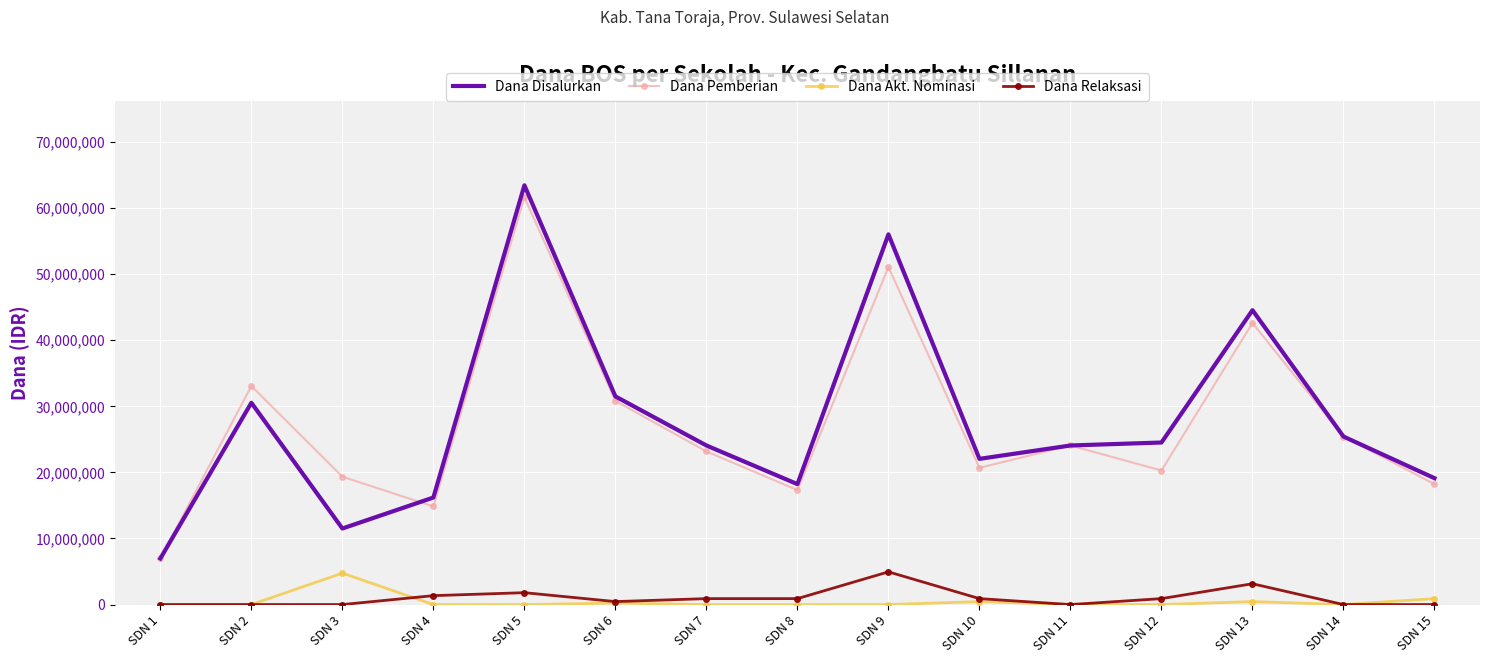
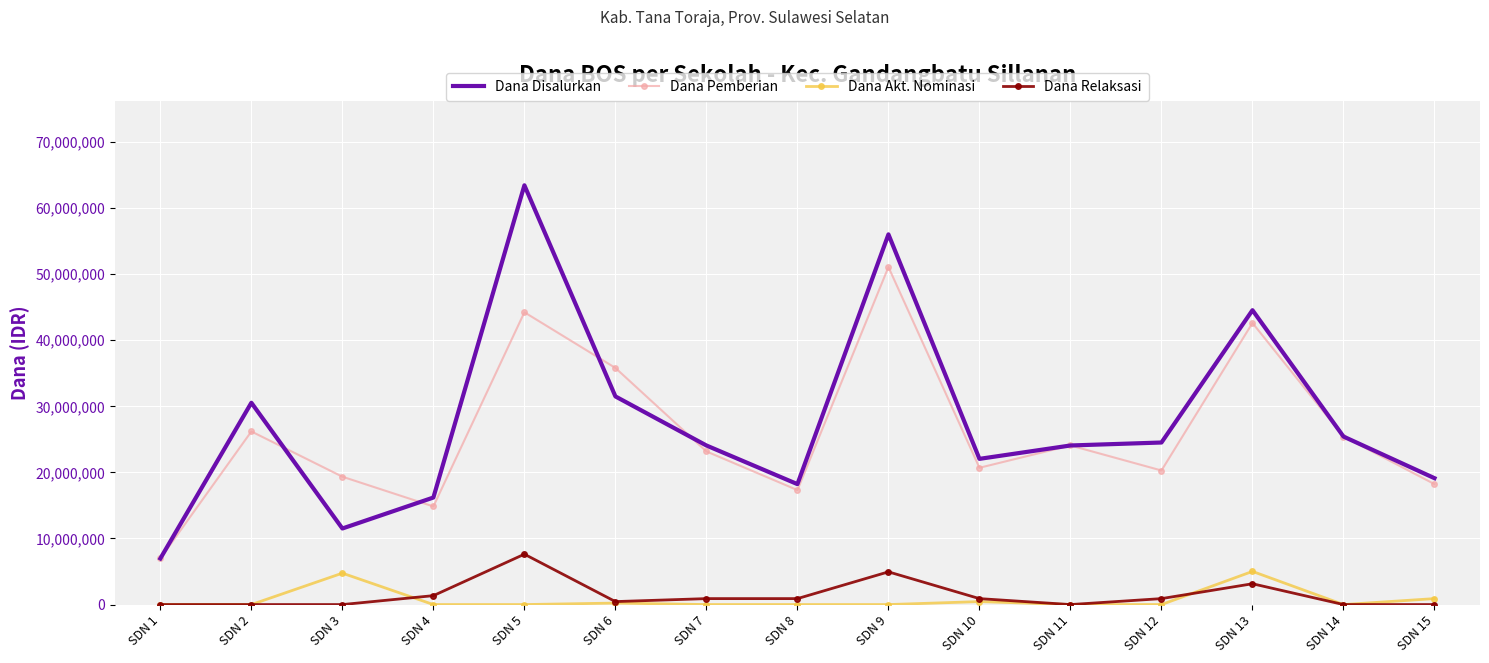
Dana Pemberian, SDN 2: 33,000,000 -> 26,000,000
Dana Pemberian, SDN 5: 62,000,000 -> 44,000,000
Dana Relaksasi, SDN 5: 2,000,000 -> 8,000,000
Dana Pemberian, SDN 6: 31,000,000 -> 36,000,000
Dana Akt. Nominasi, SDN 13: 0 -> 5,000,000
